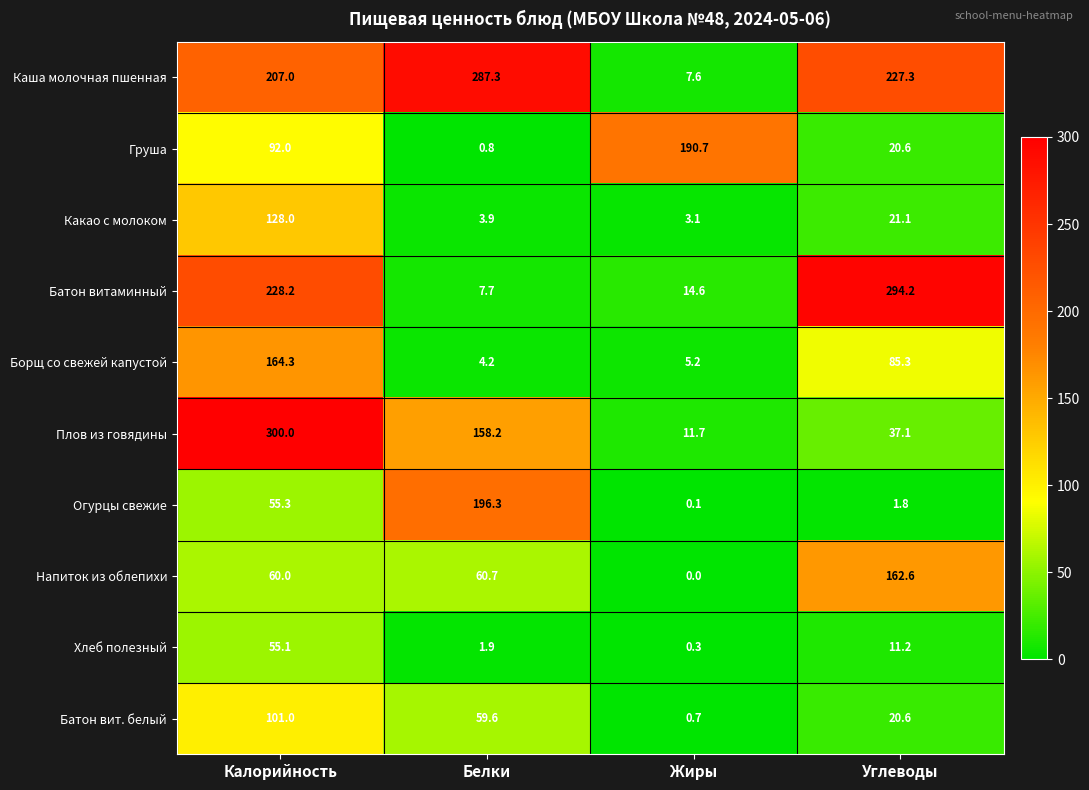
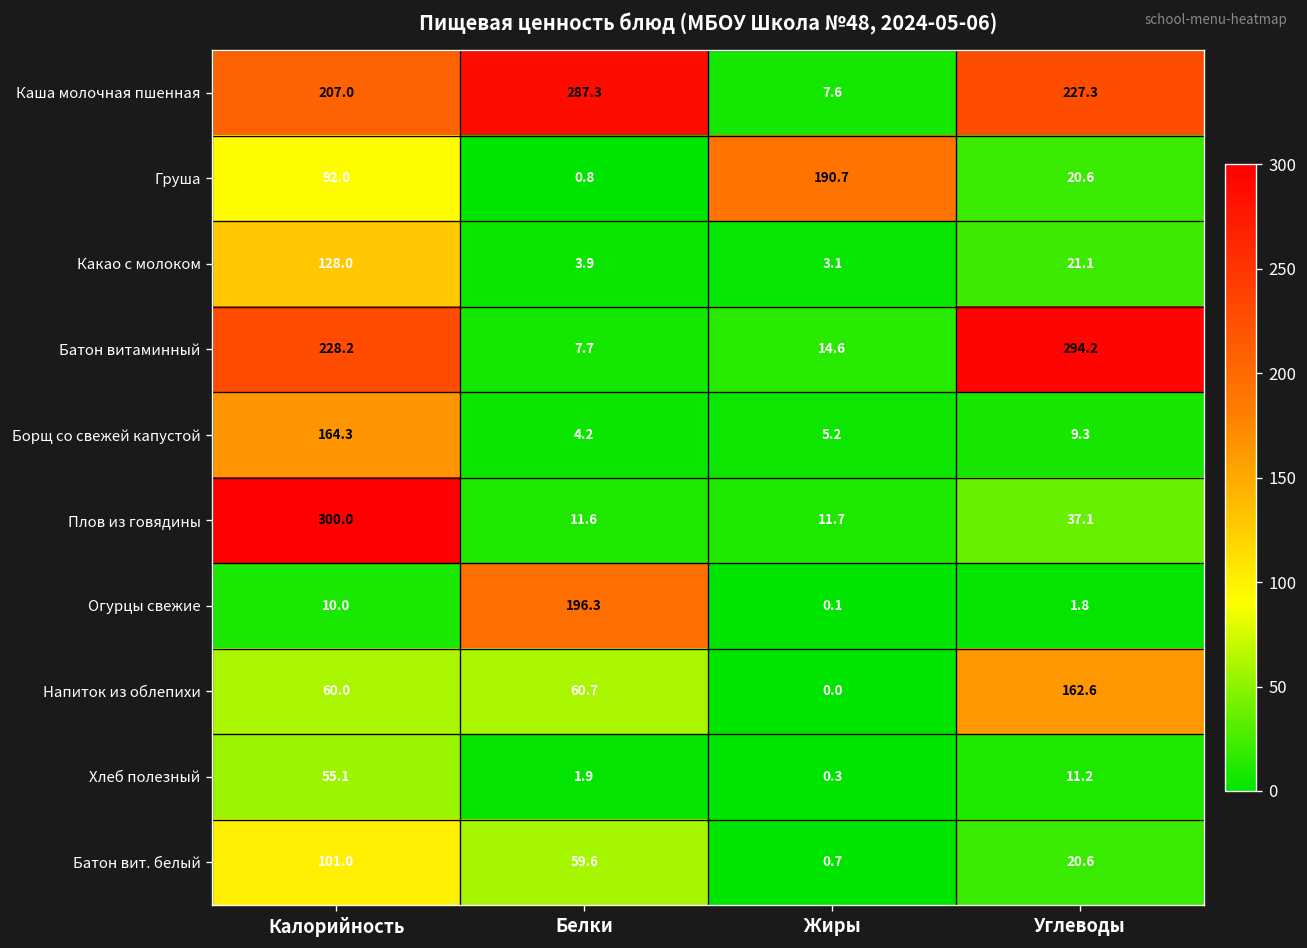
Борщ со свежей капустой, Углеводы: 85.3 -> 9.3
Плов из говядины, Белки: 158.2 -> 11.6
Огурцы свежие, Калорийность: 55.3 -> 10.0
